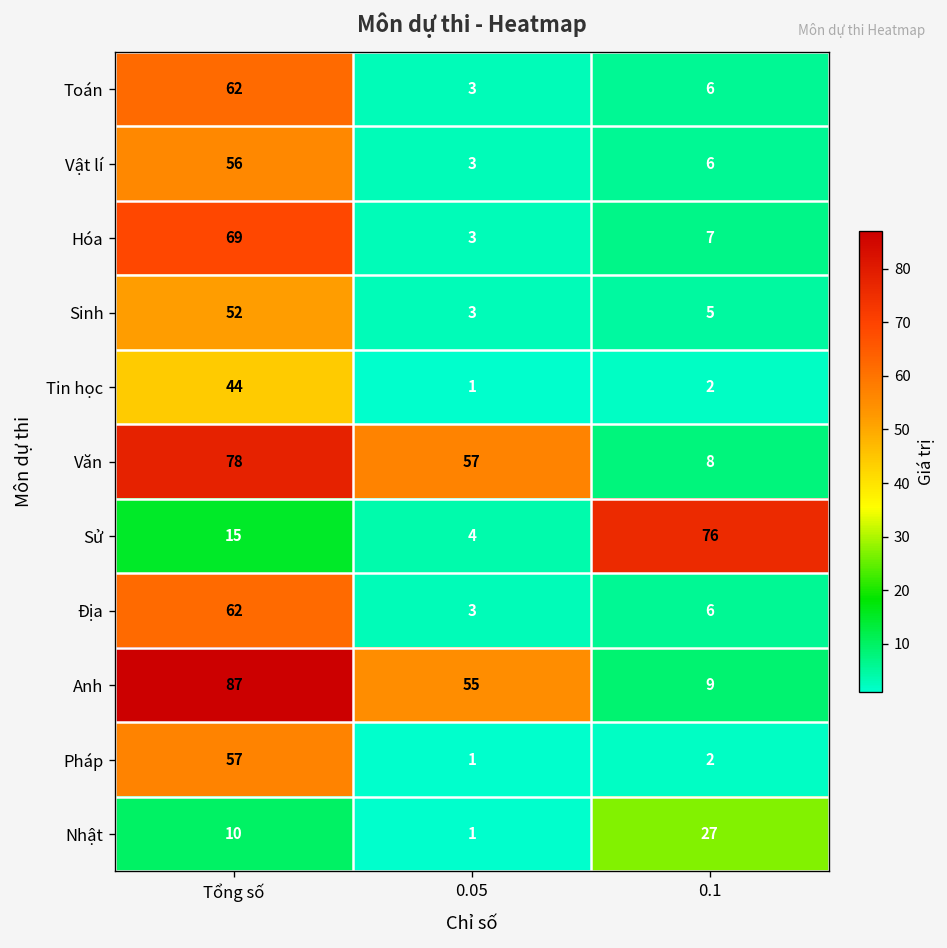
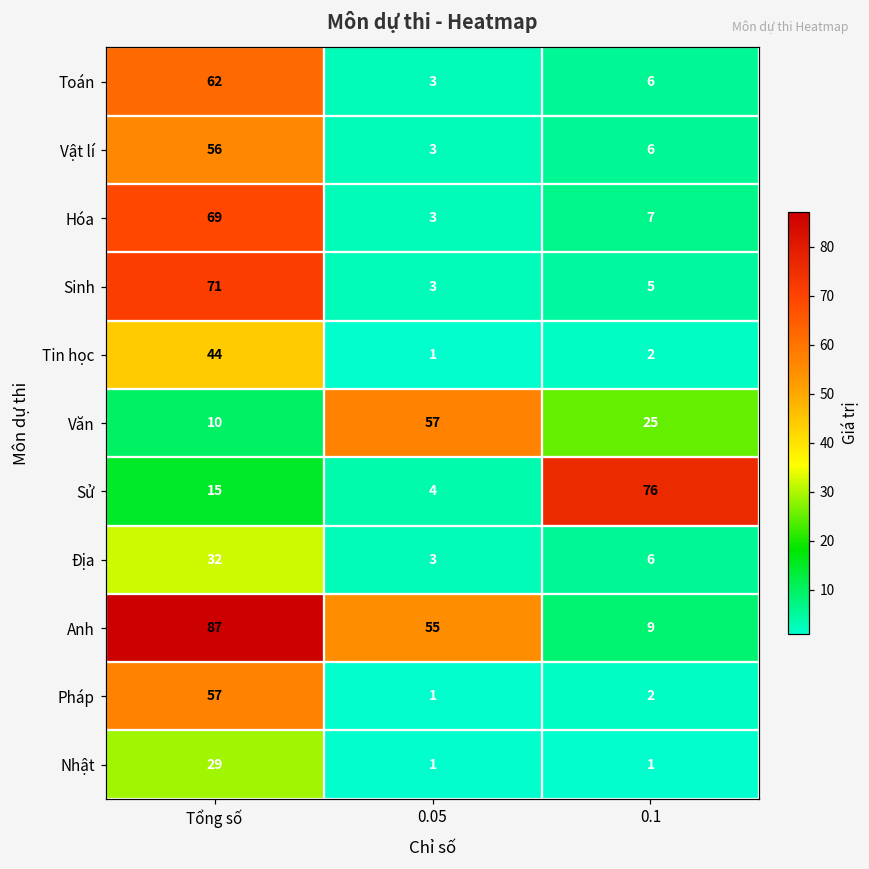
Sinh, Tổng số: 52 -> 71
Văn, Tổng số: 78 -> 10
Văn, 0.1: 8 -> 25
Địa, Tổng số: 62 -> 32
Nhật, Tổng số: 10 -> 29
Nhật, 0.1: 27 -> 1
